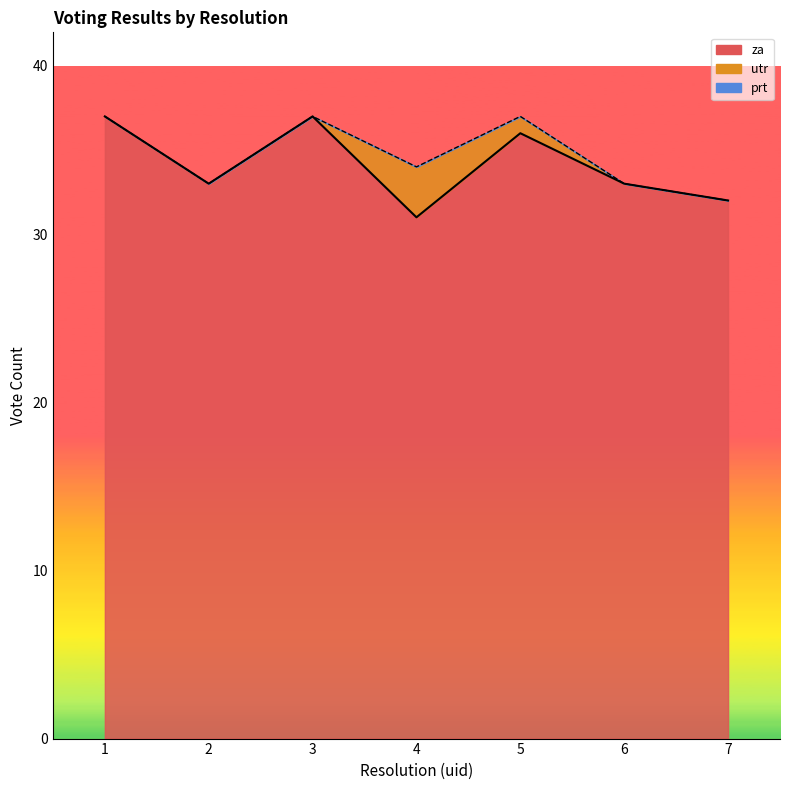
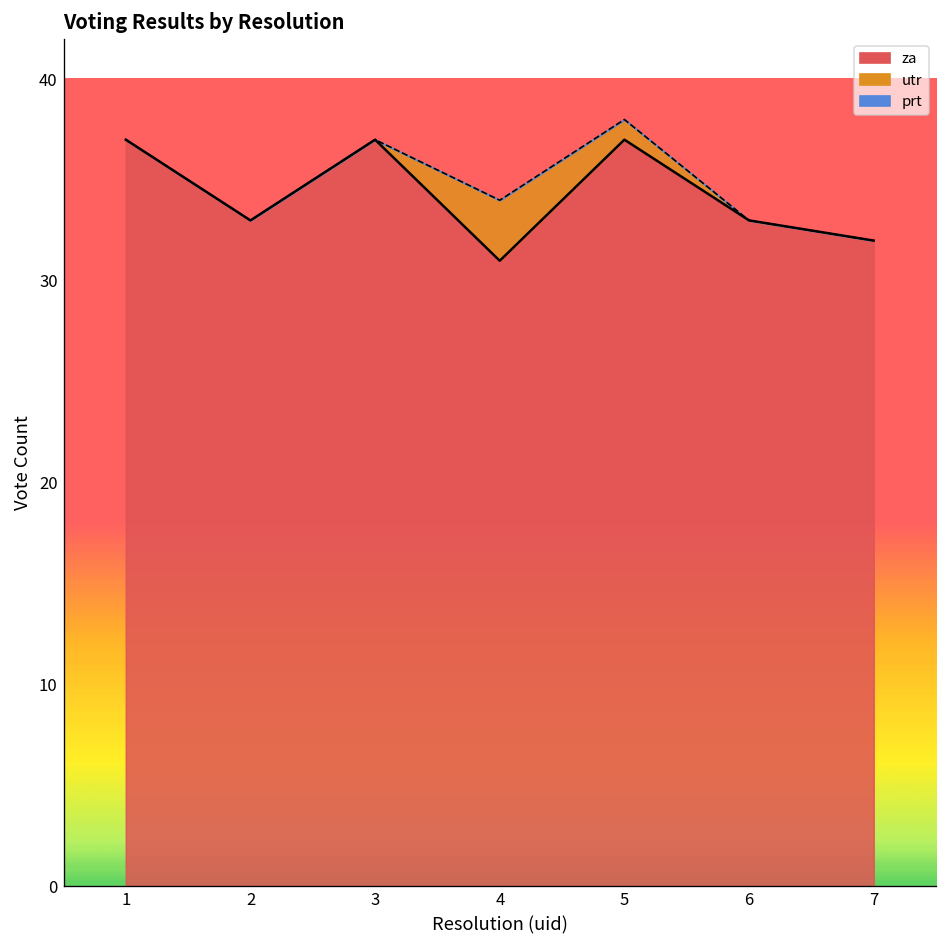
za, 5: 36 -> 37
